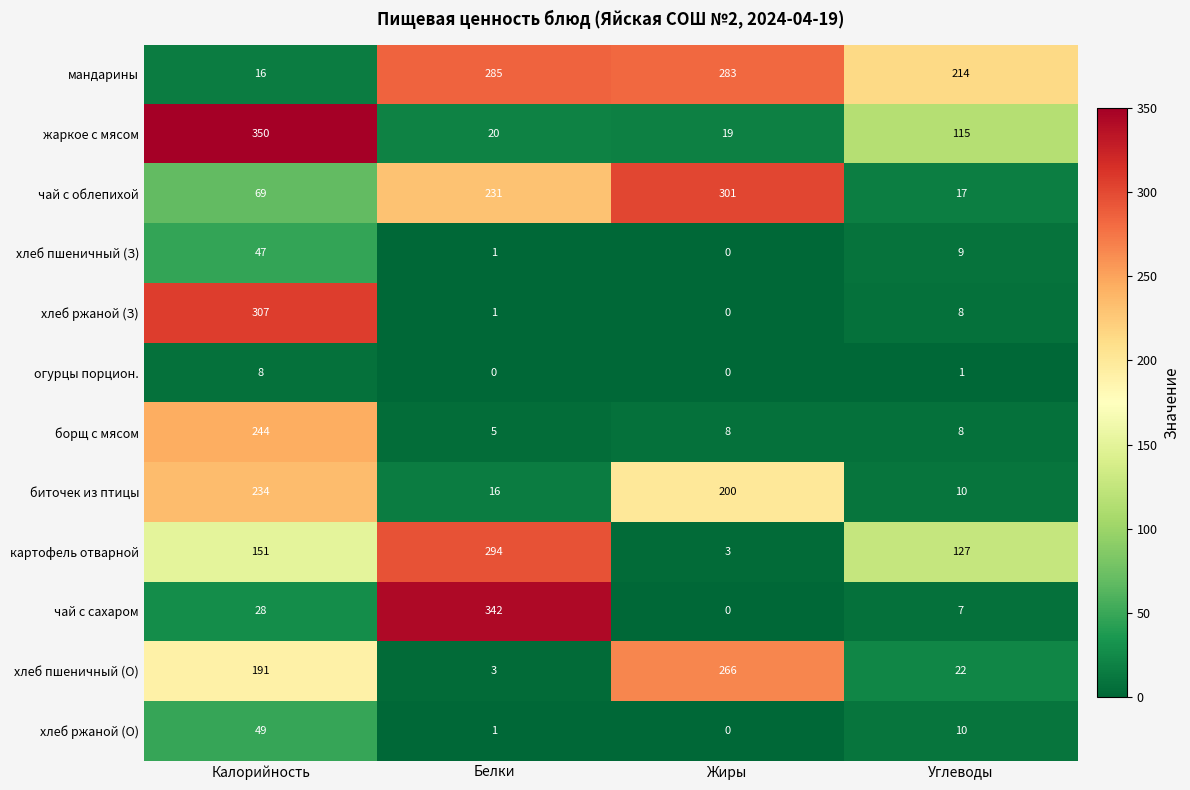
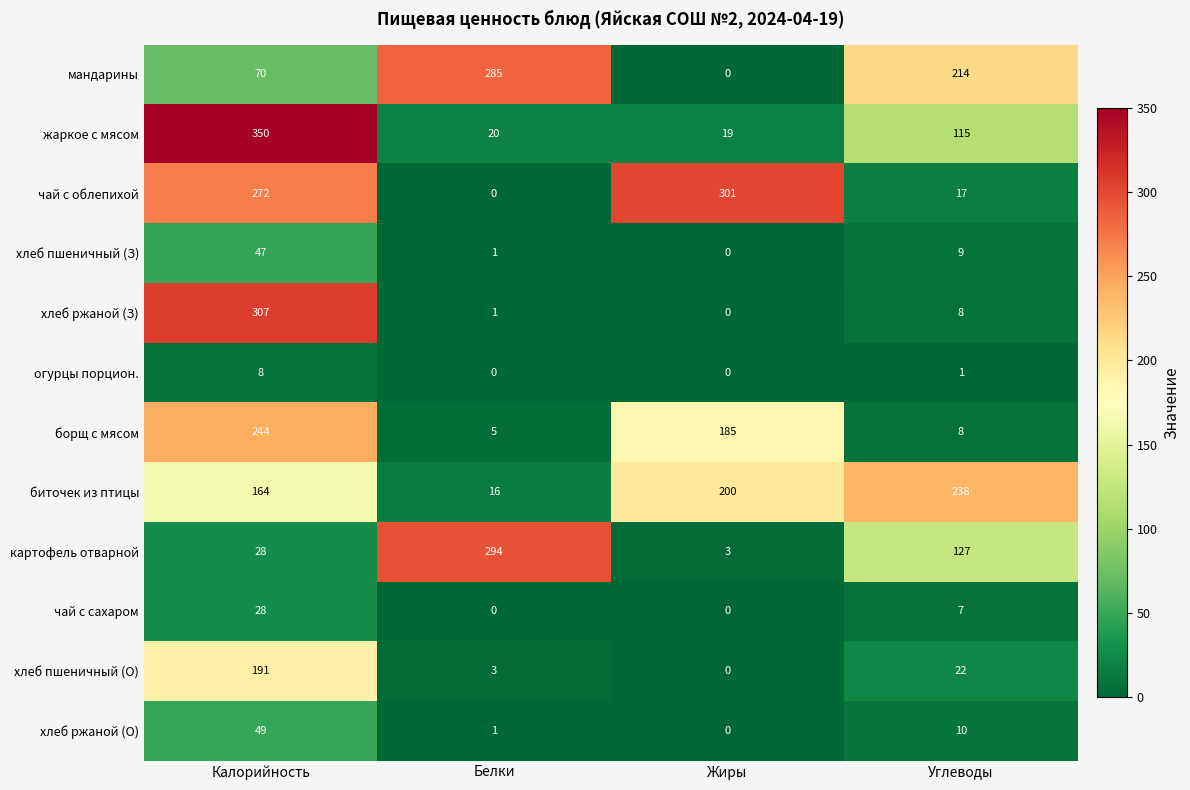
мандарины, Калорийность: 16 -> 70
мандарины, Жиры: 283 -> 0
чай с облепихой, Калорийность: 69 -> 272
чай с облепихой, Белки: 231 -> 0
борщ с мясом, Жиры: 8 -> 185
биточек из птицы, Калорийность: 234 -> 164
биточек из птицы, Углеводы: 10 -> 238
картофель отварной, Калорийность: 151 -> 28
чай с сахаром, Белки: 342 -> 0
хлеб пшеничный (О), Жиры: 266 -> 0
